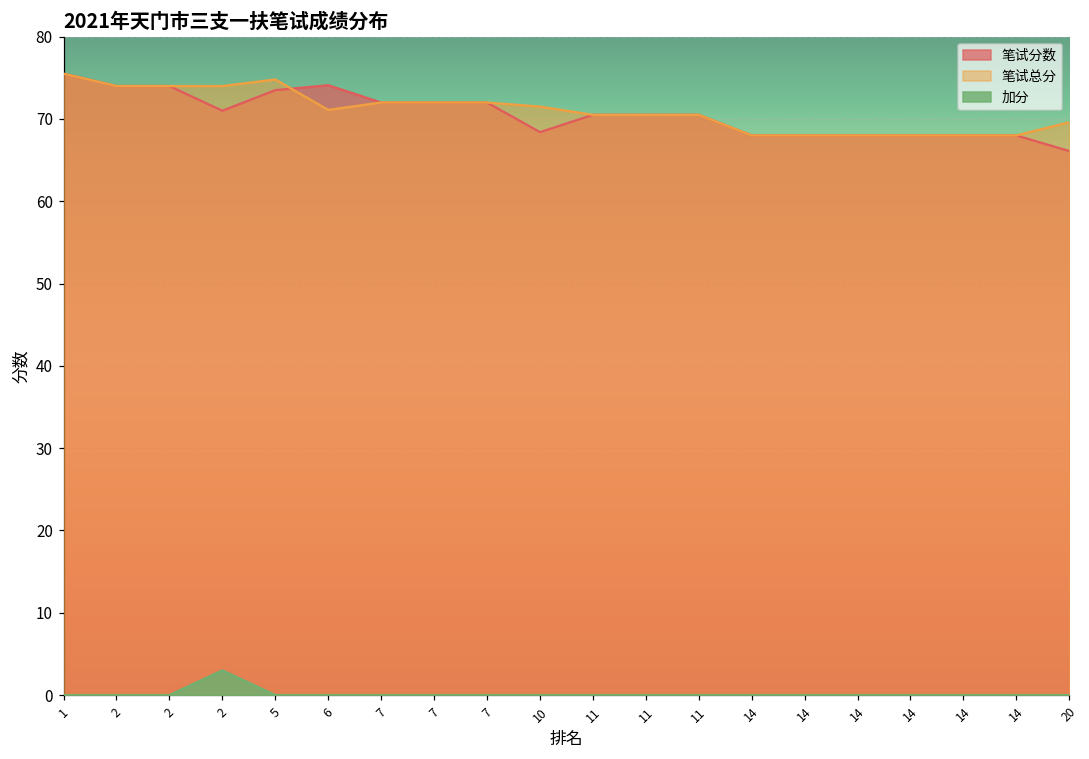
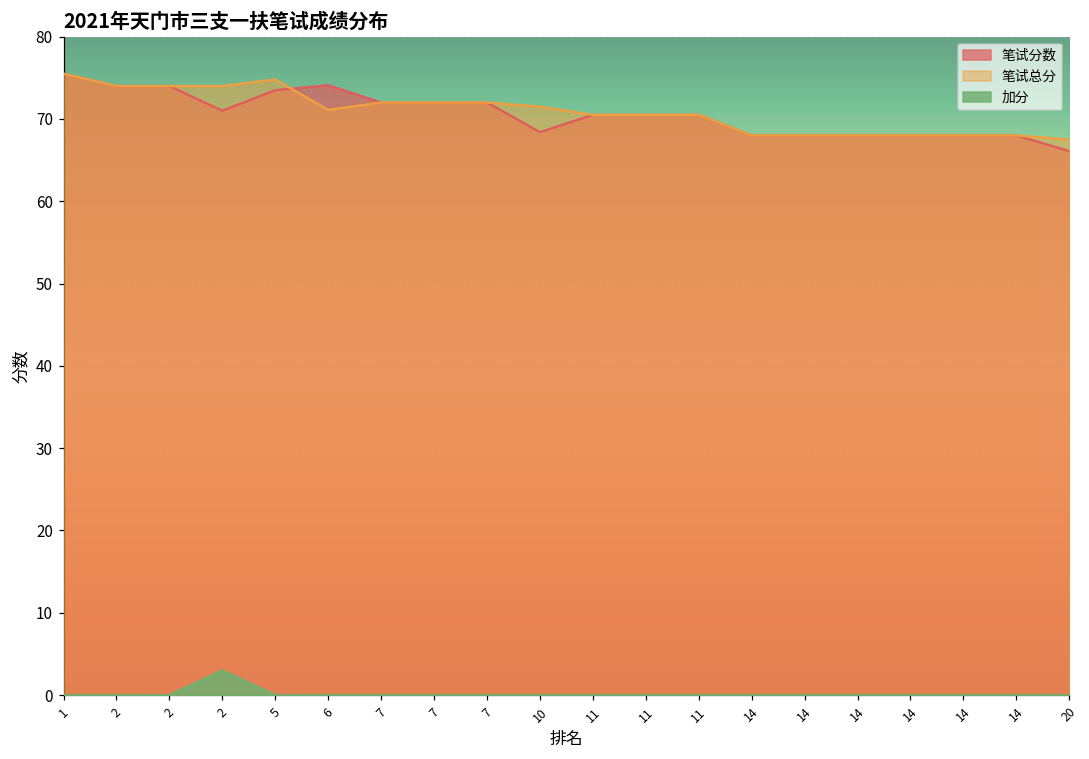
笔试总分, 20: 70 -> 68
